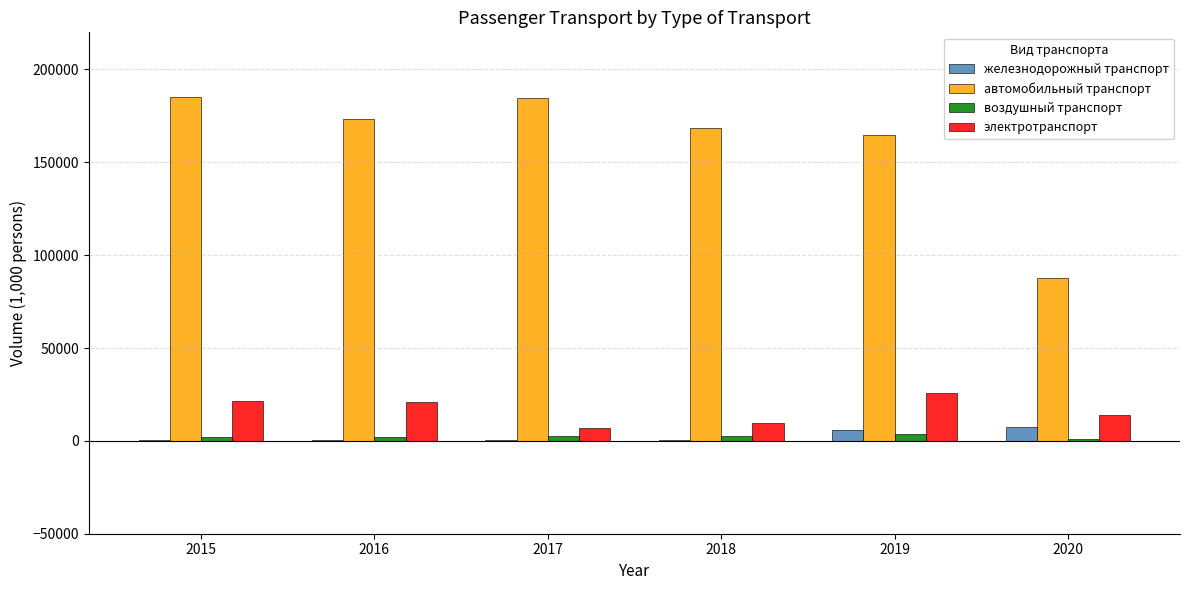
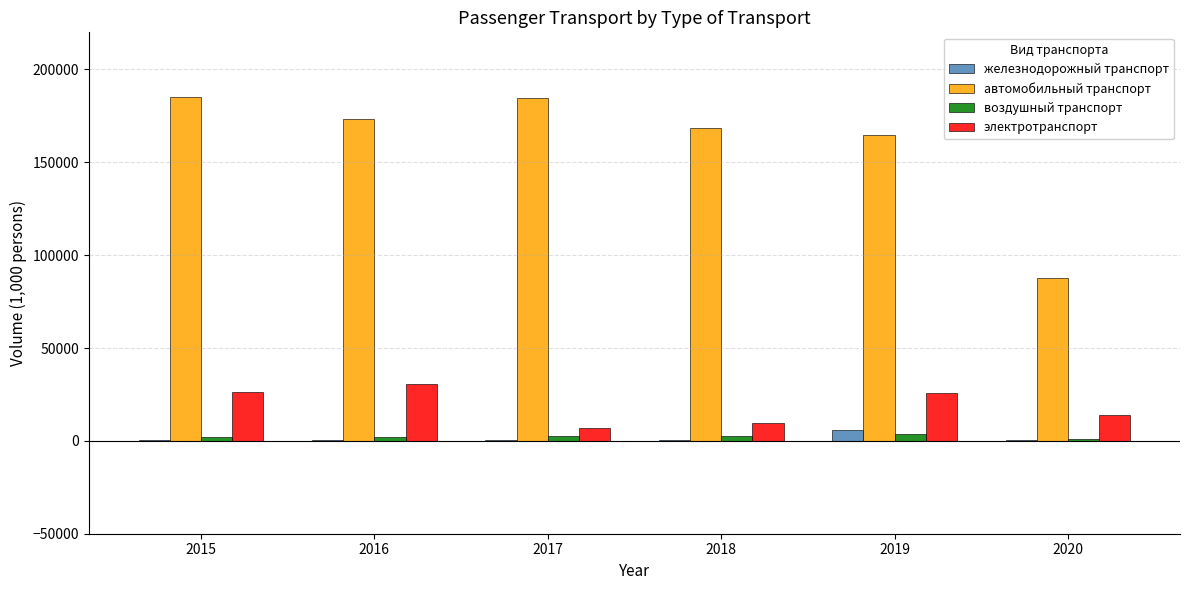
электротранспорт, 2015: 21000 -> 26000
электротранспорт, 2016: 21000 -> 31000
железнодорожный транспорт, 2020: 8000 -> 0
